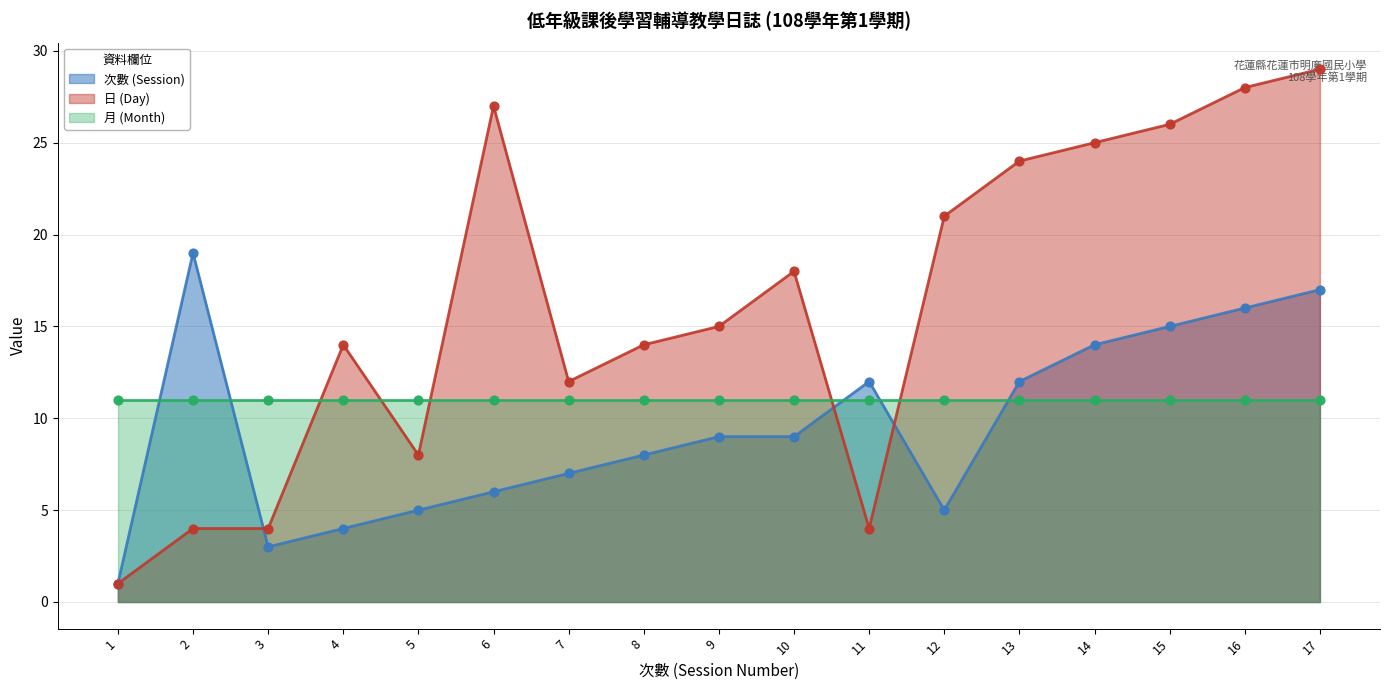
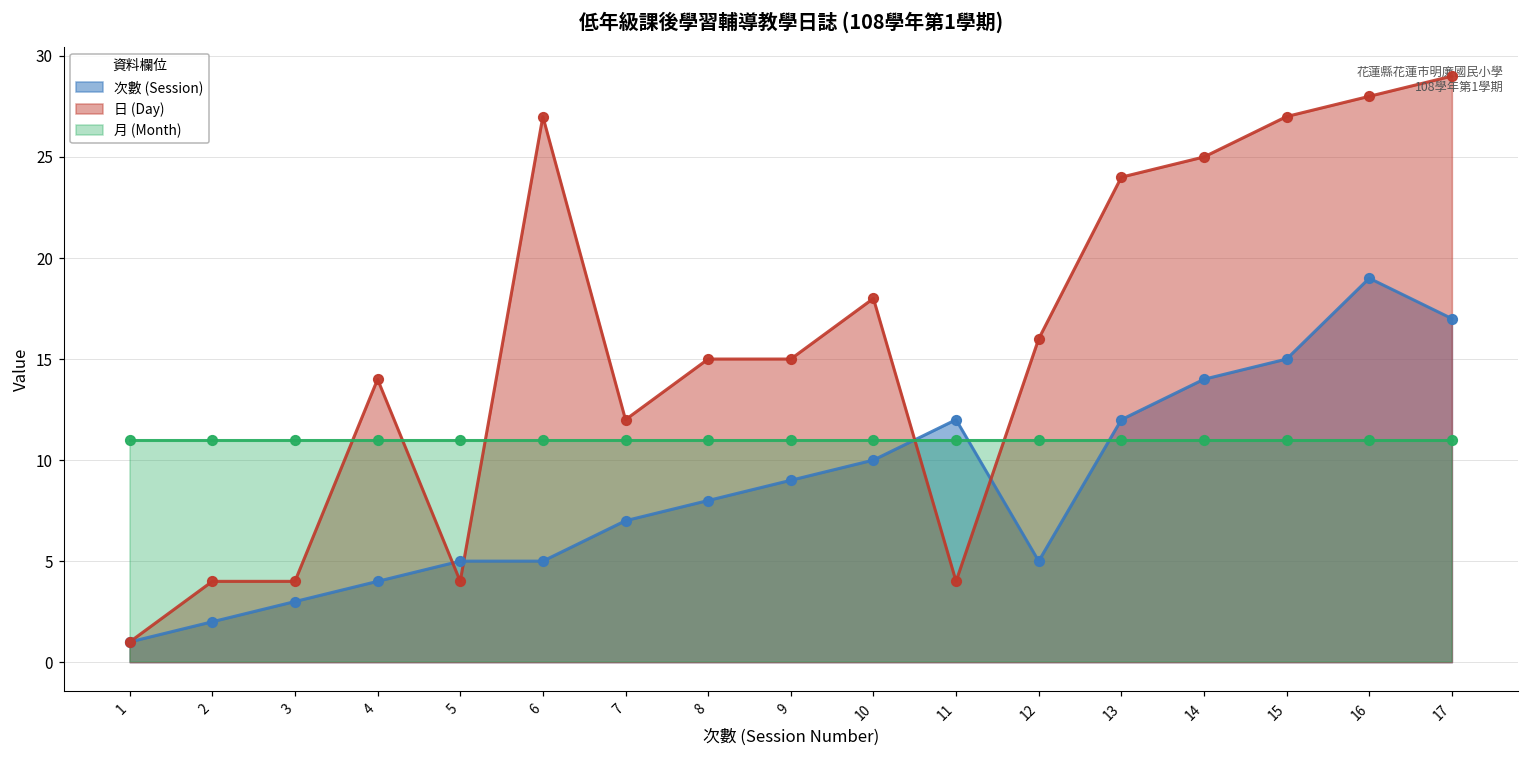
次數 (Session), 2: 19 -> 2
日 (Day), 5: 8 -> 4
次數 (Session), 6: 6 -> 5
日 (Day), 8: 14 -> 15
次數 (Session), 10: 9 -> 10
日 (Day), 12: 21 -> 16
日 (Day), 15: 26 -> 27
次數 (Session), 16: 16 -> 19
